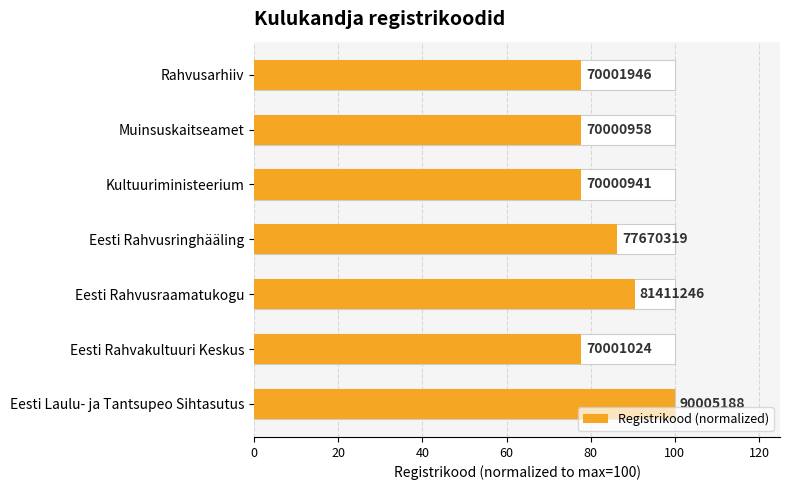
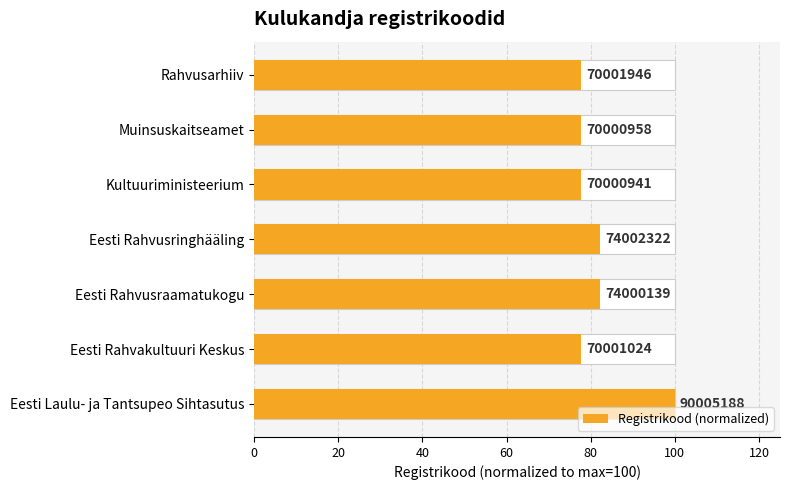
Registrikood (normalized), Eesti Rahvusringhääling: 77670319 -> 74002322
Registrikood (normalized), Eesti Rahvusraamatukogu: 81411246 -> 74000139
